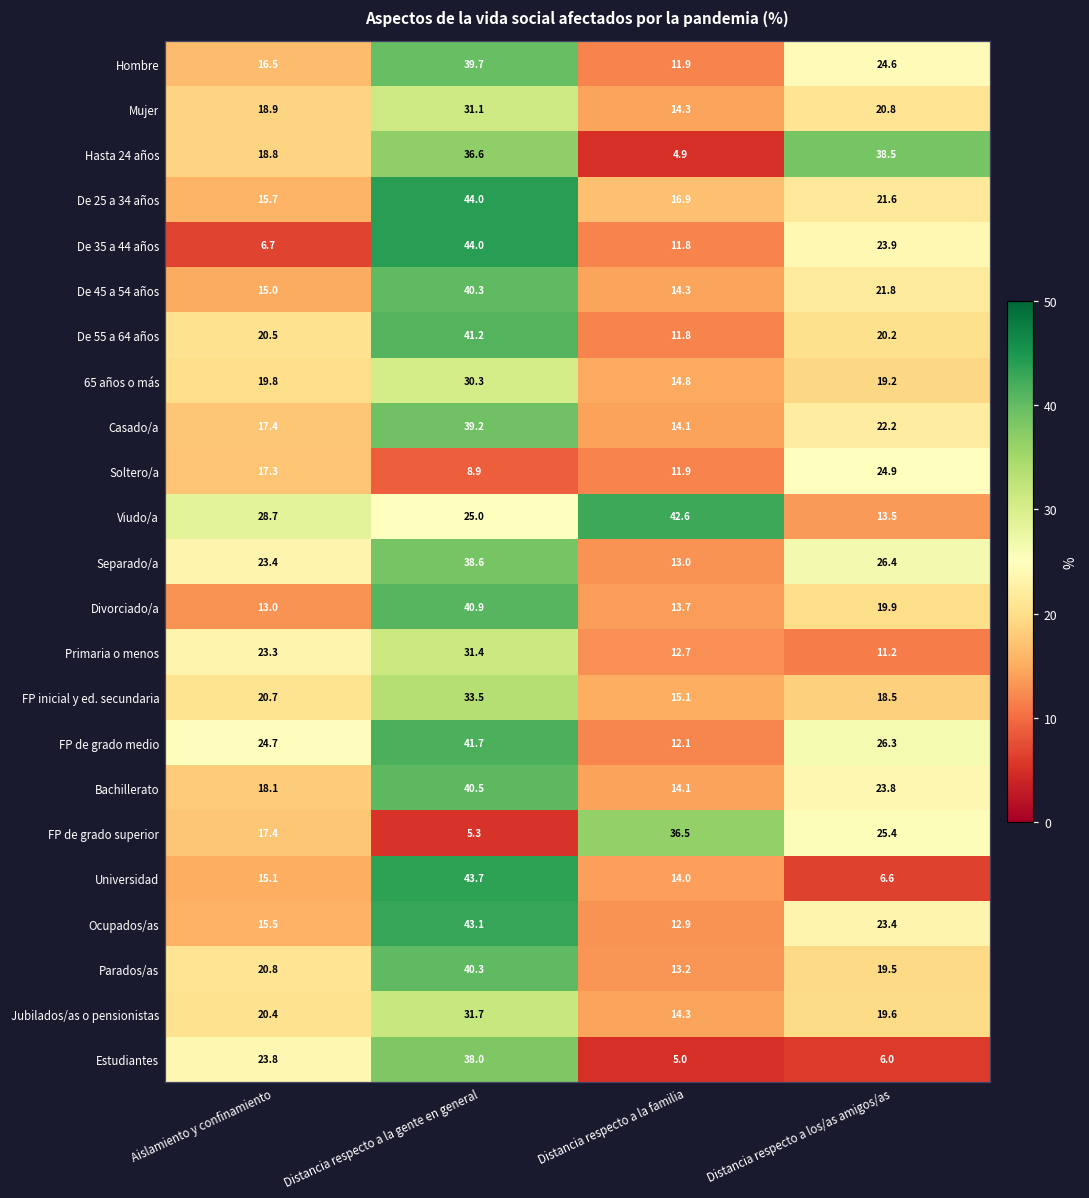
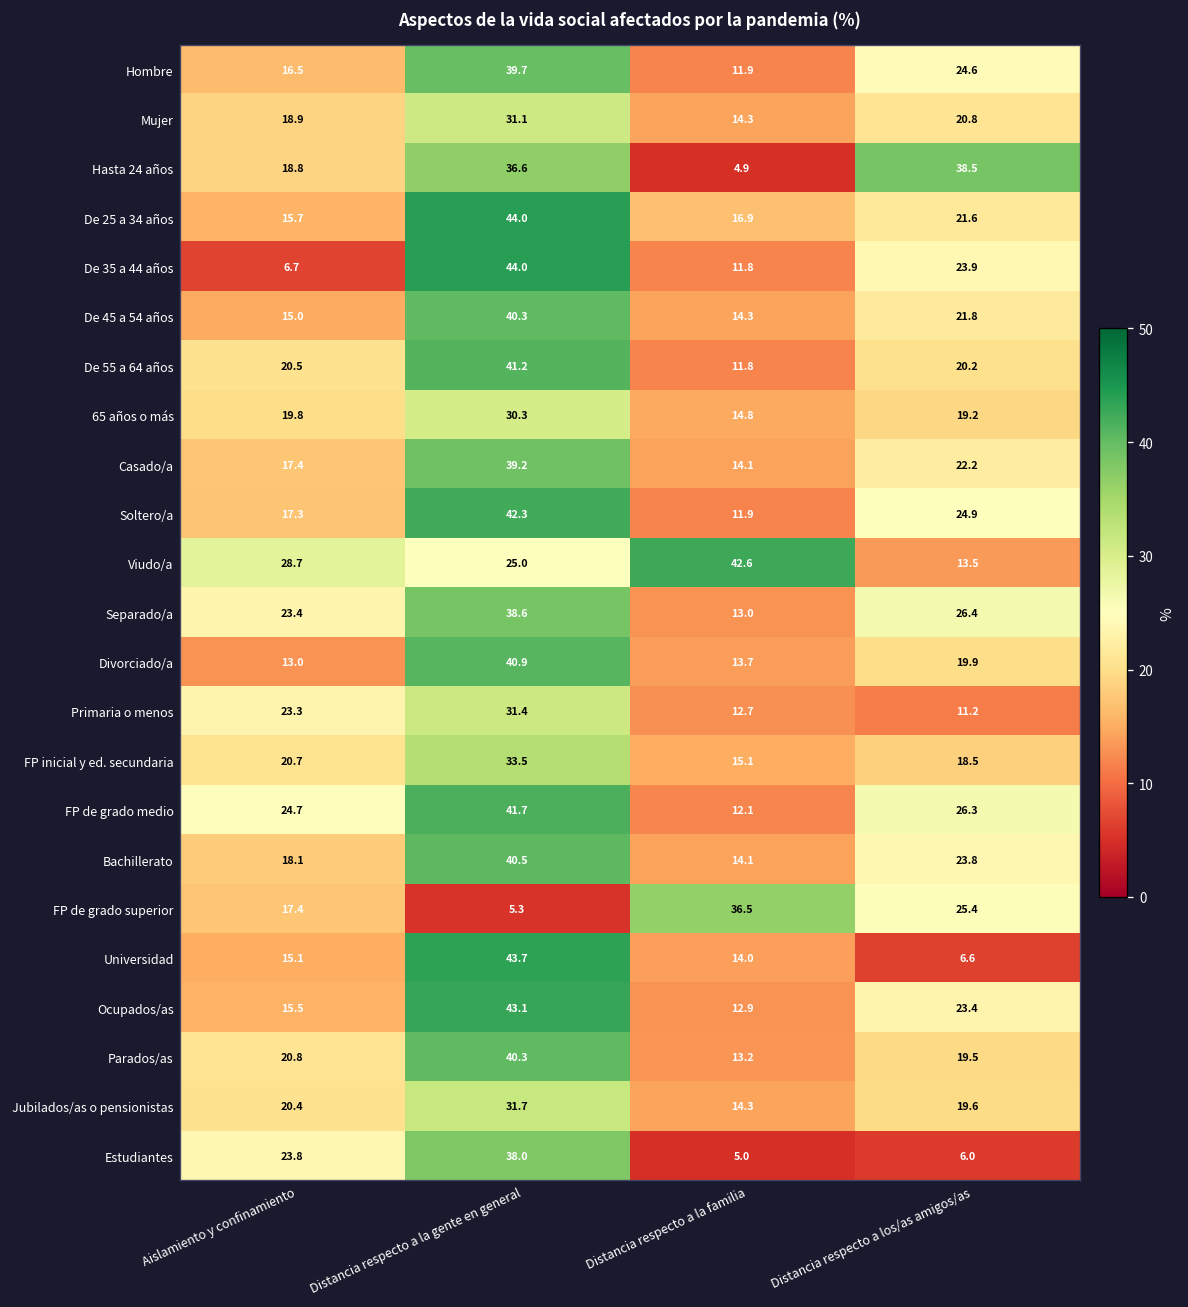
Soltero/a, Distancia respecto a la gente en general: 8.9 -> 42.3
